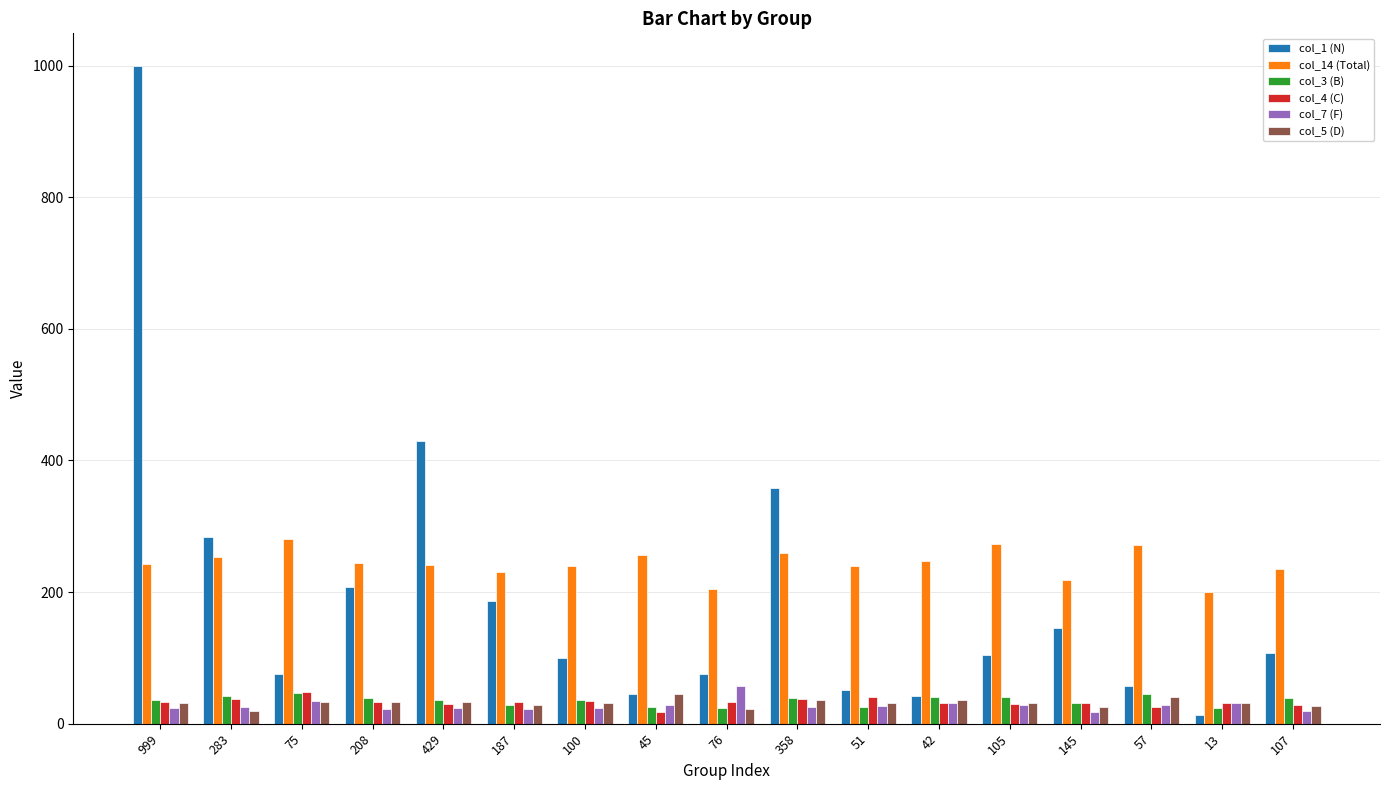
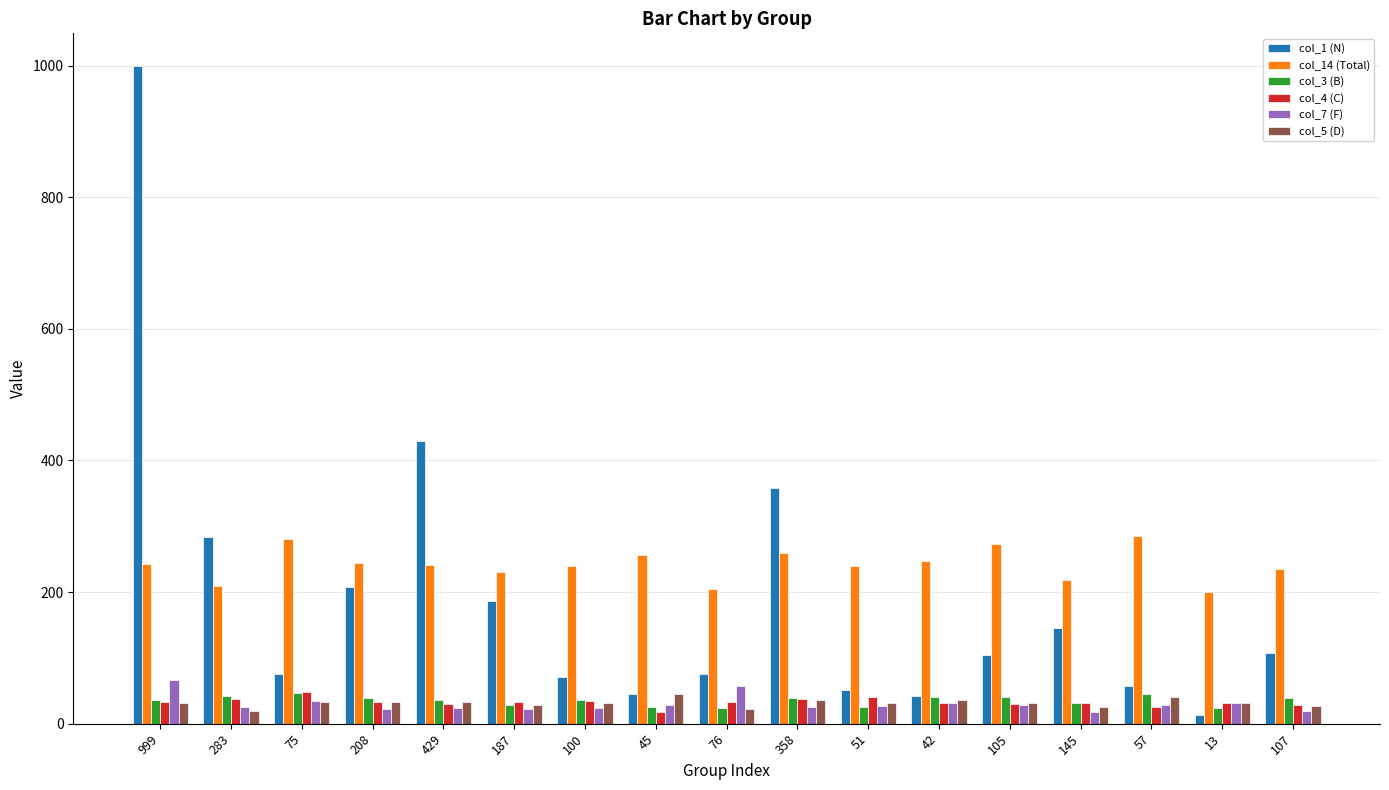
col_7 (F), 999: 20 -> 70
col_14 (Total), 283: 250 -> 210
col_1 (N), 100: 100 -> 70
col_14 (Total), 57: 270 -> 290
